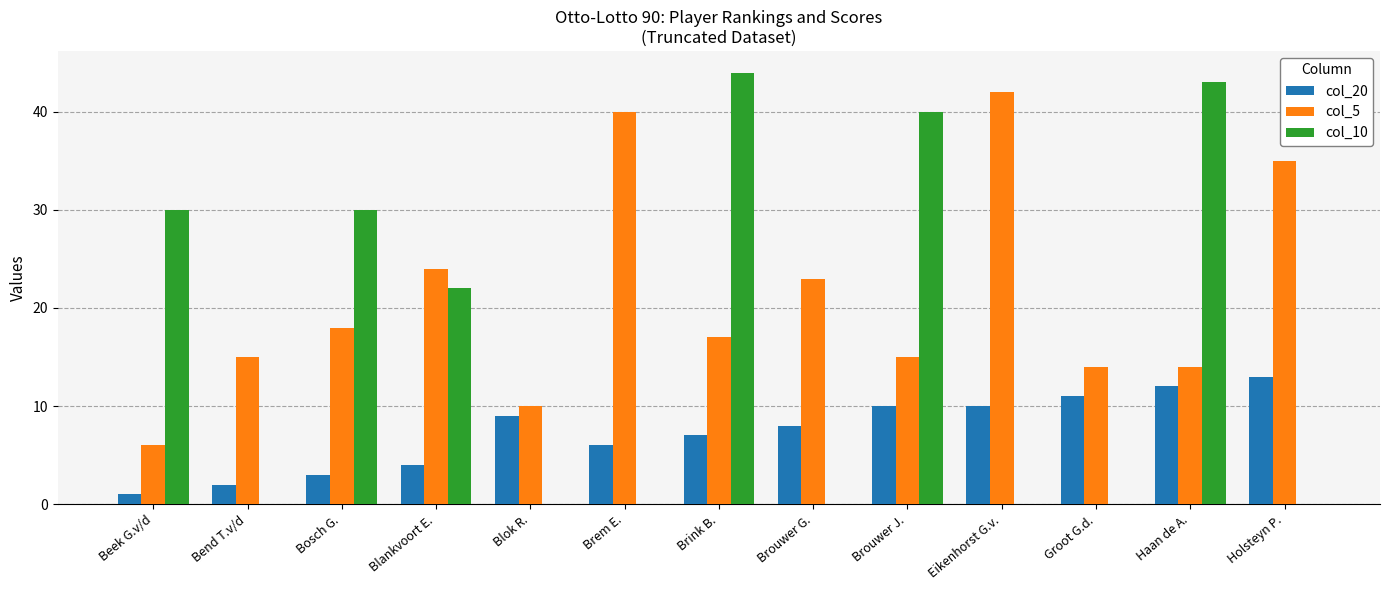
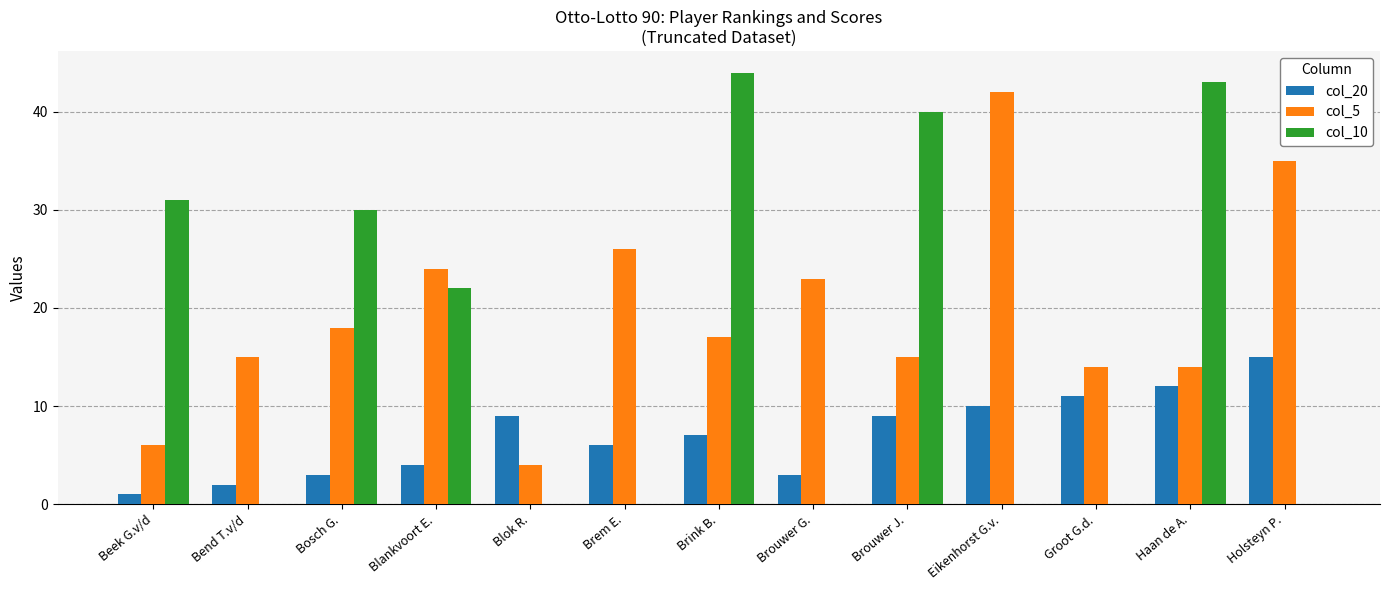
col_10, Beek G.v/d: 30 -> 31
col_5, Blok R.: 10 -> 4
col_5, Brem E.: 40 -> 26
col_20, Brouwer G.: 8 -> 3
col_20, Brouwer J.: 10 -> 9
col_20, Holsteyn P.: 13 -> 15
